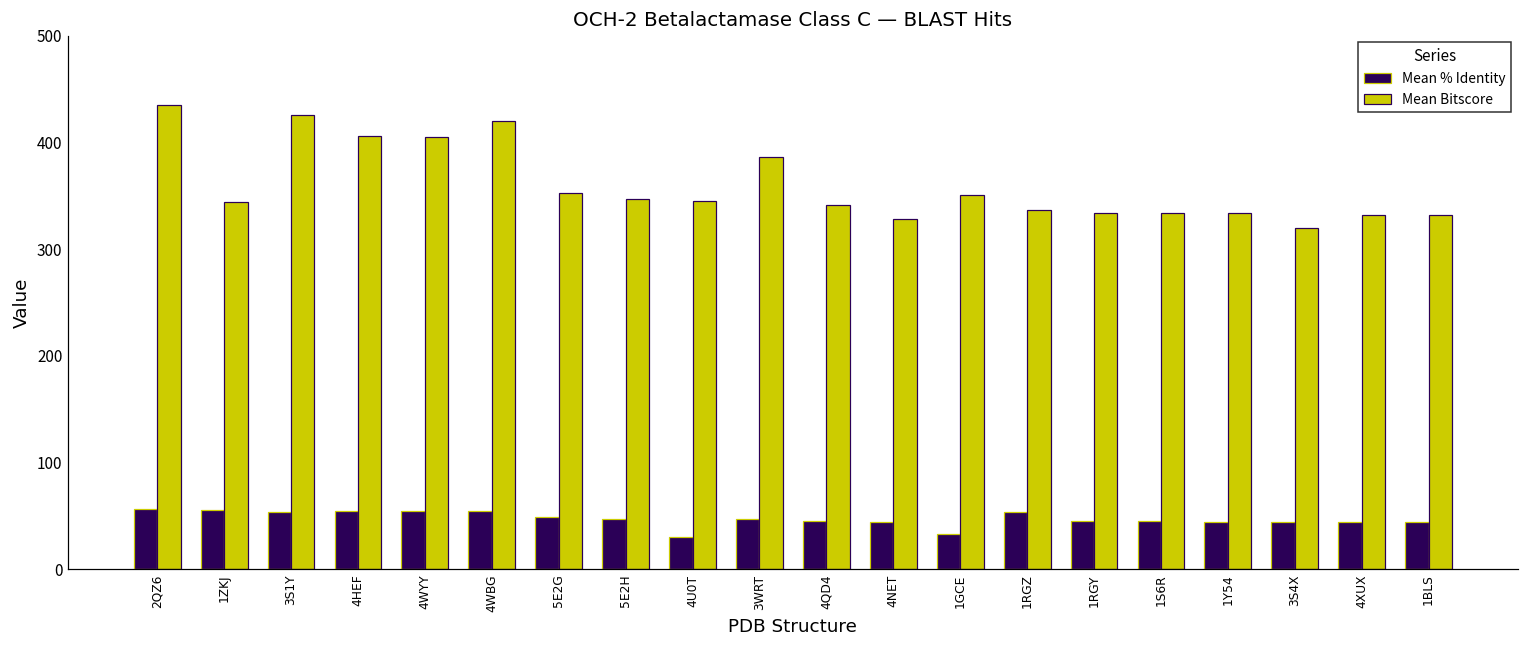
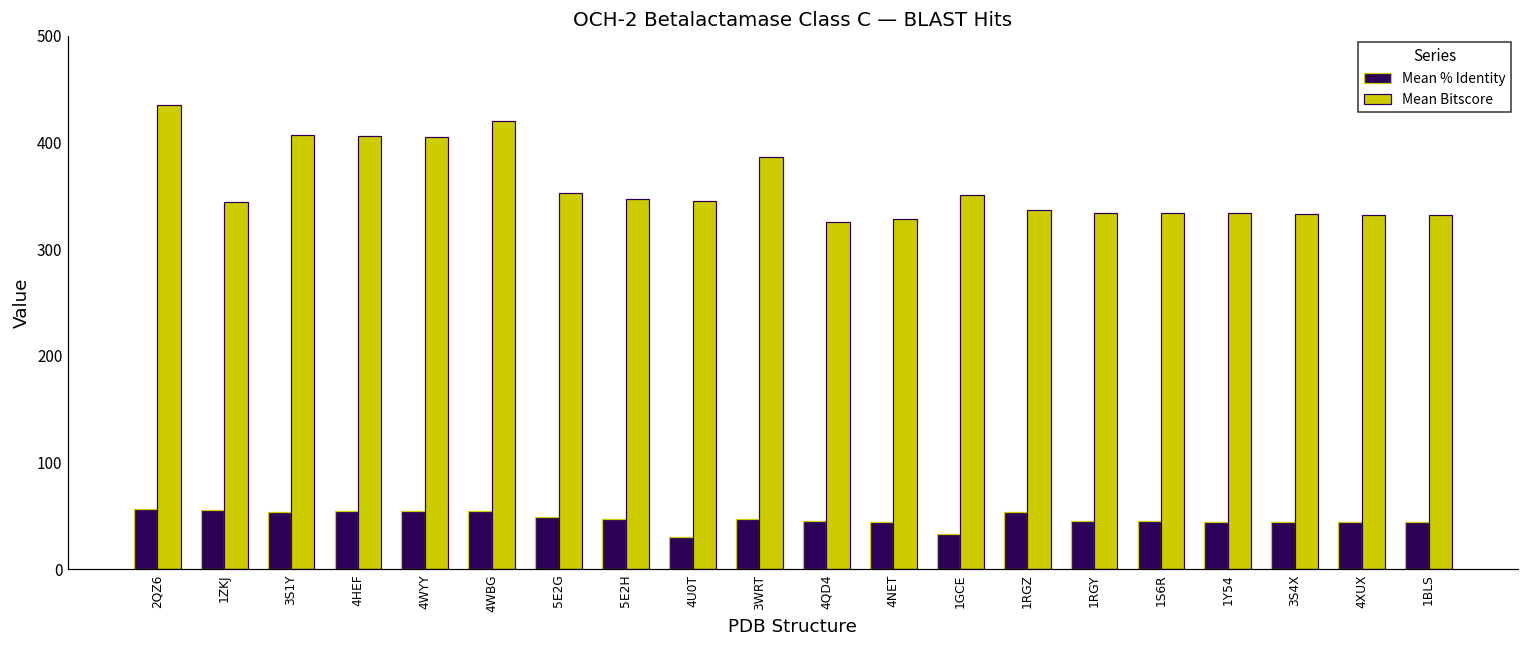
Mean Bitscore, 3S1Y: 430 -> 410
Mean Bitscore, 4QD4: 340 -> 330
Mean Bitscore, 3S4X: 320 -> 330
